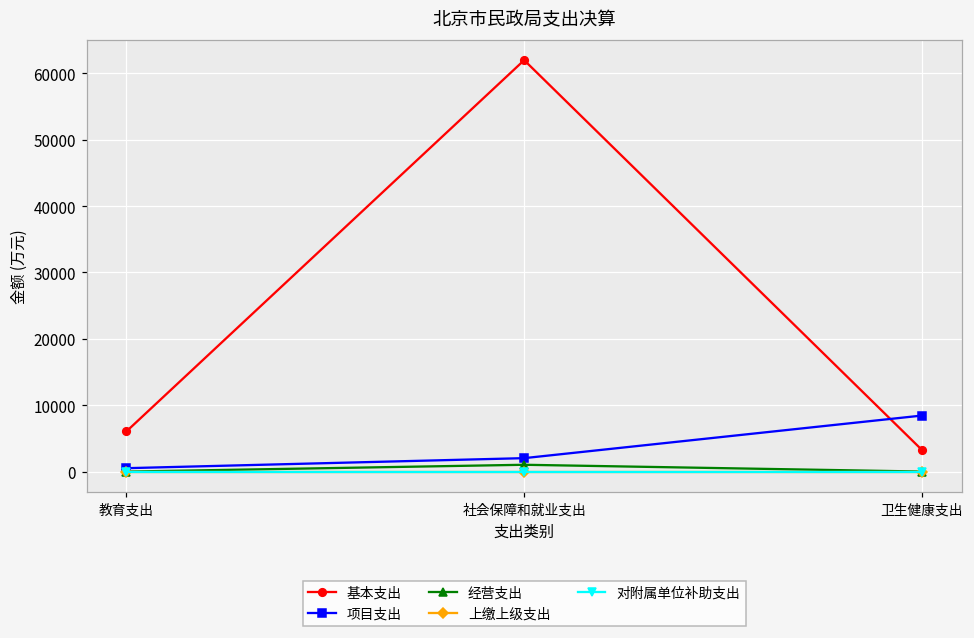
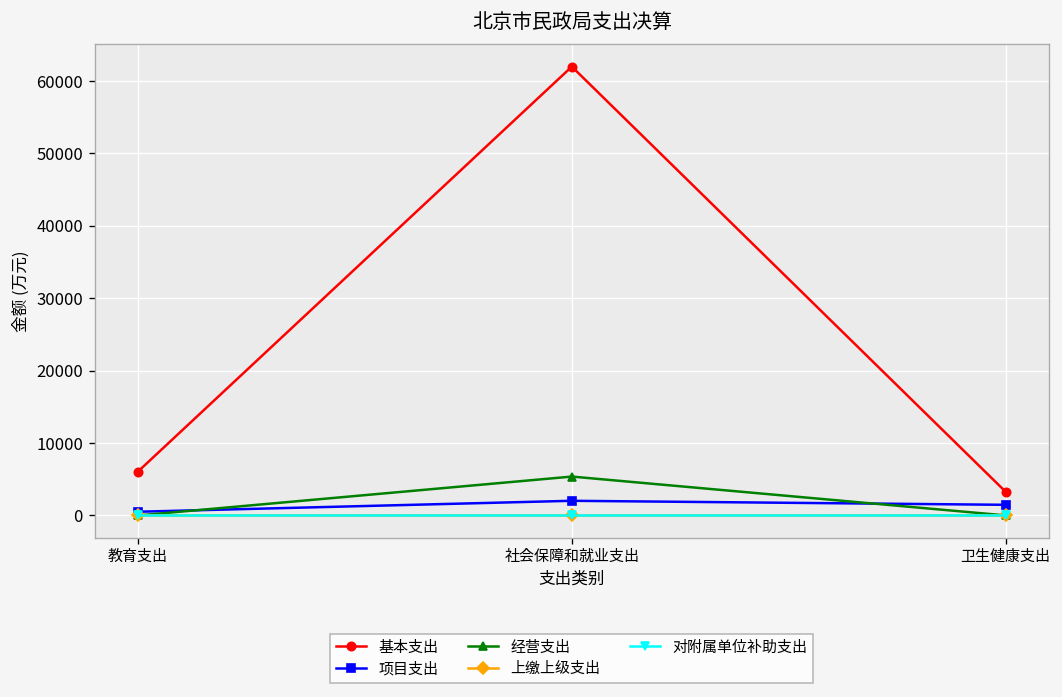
经营支出, 社会保障和就业支出: 1000 -> 5000
项目支出, 卫生健康支出: 8000 -> 1000
